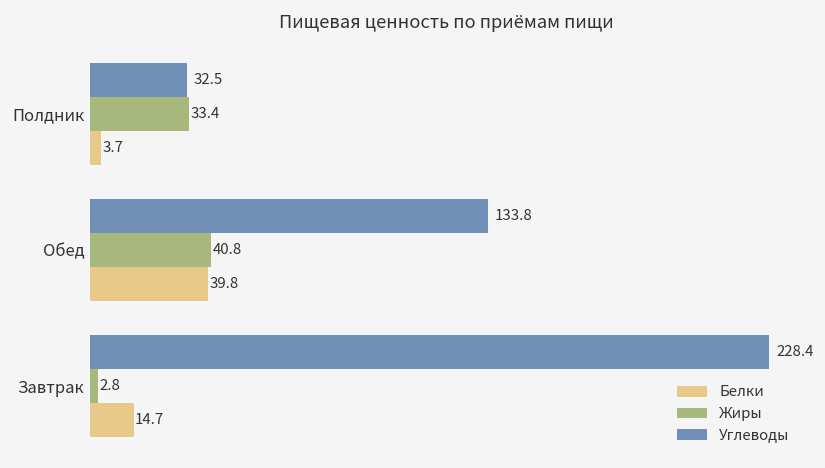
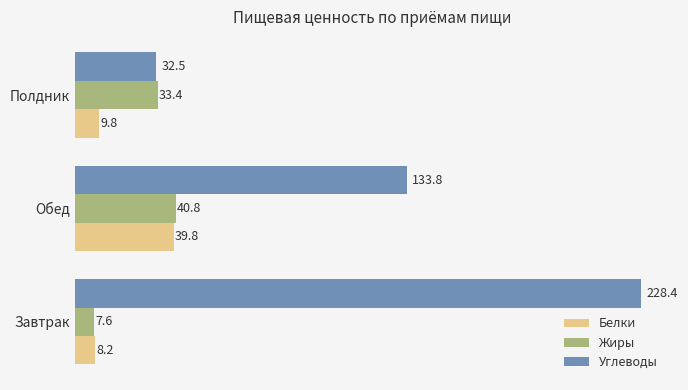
Белки, Полдник: 3.7 -> 9.8
Жиры, Завтрак: 2.8 -> 7.6
Белки, Завтрак: 14.7 -> 8.2
